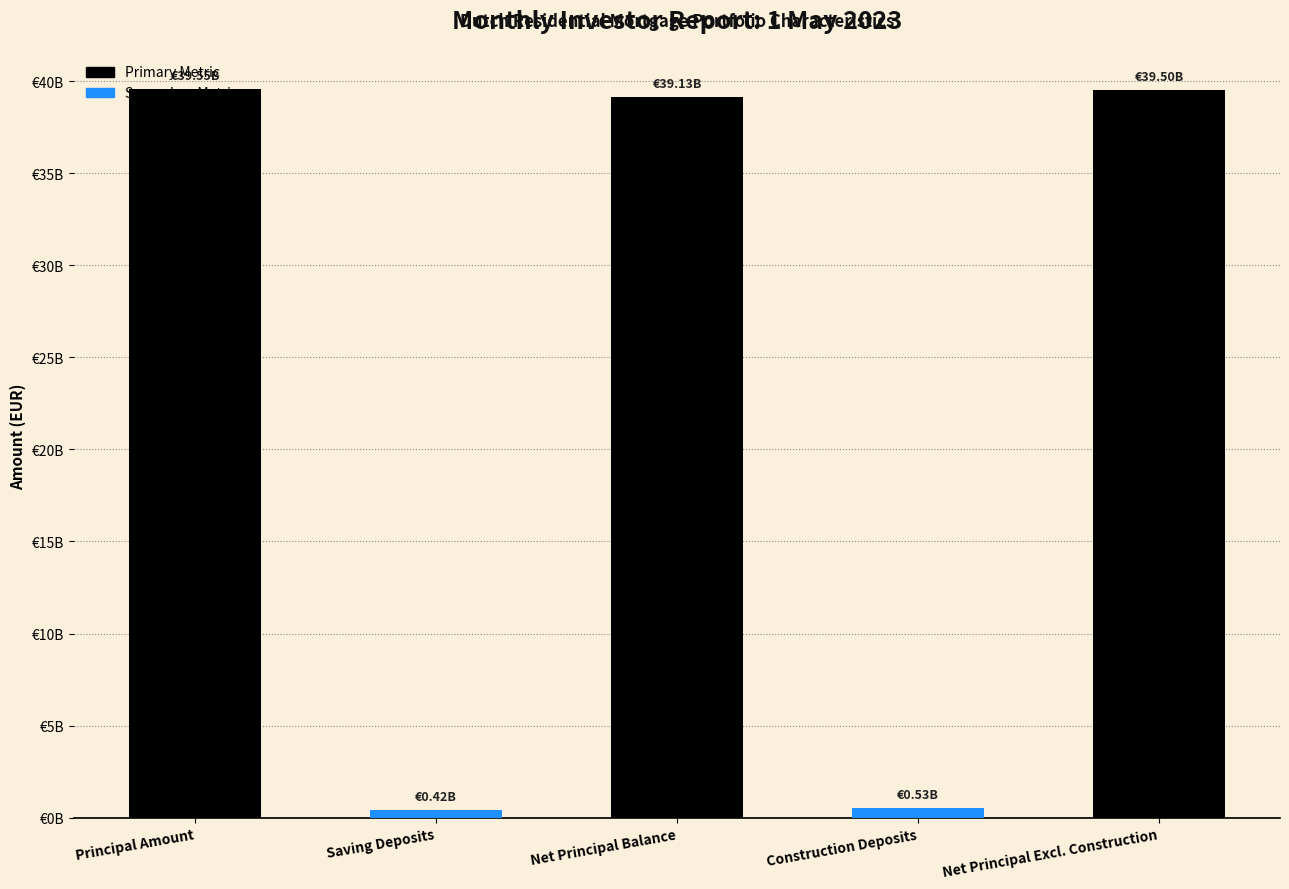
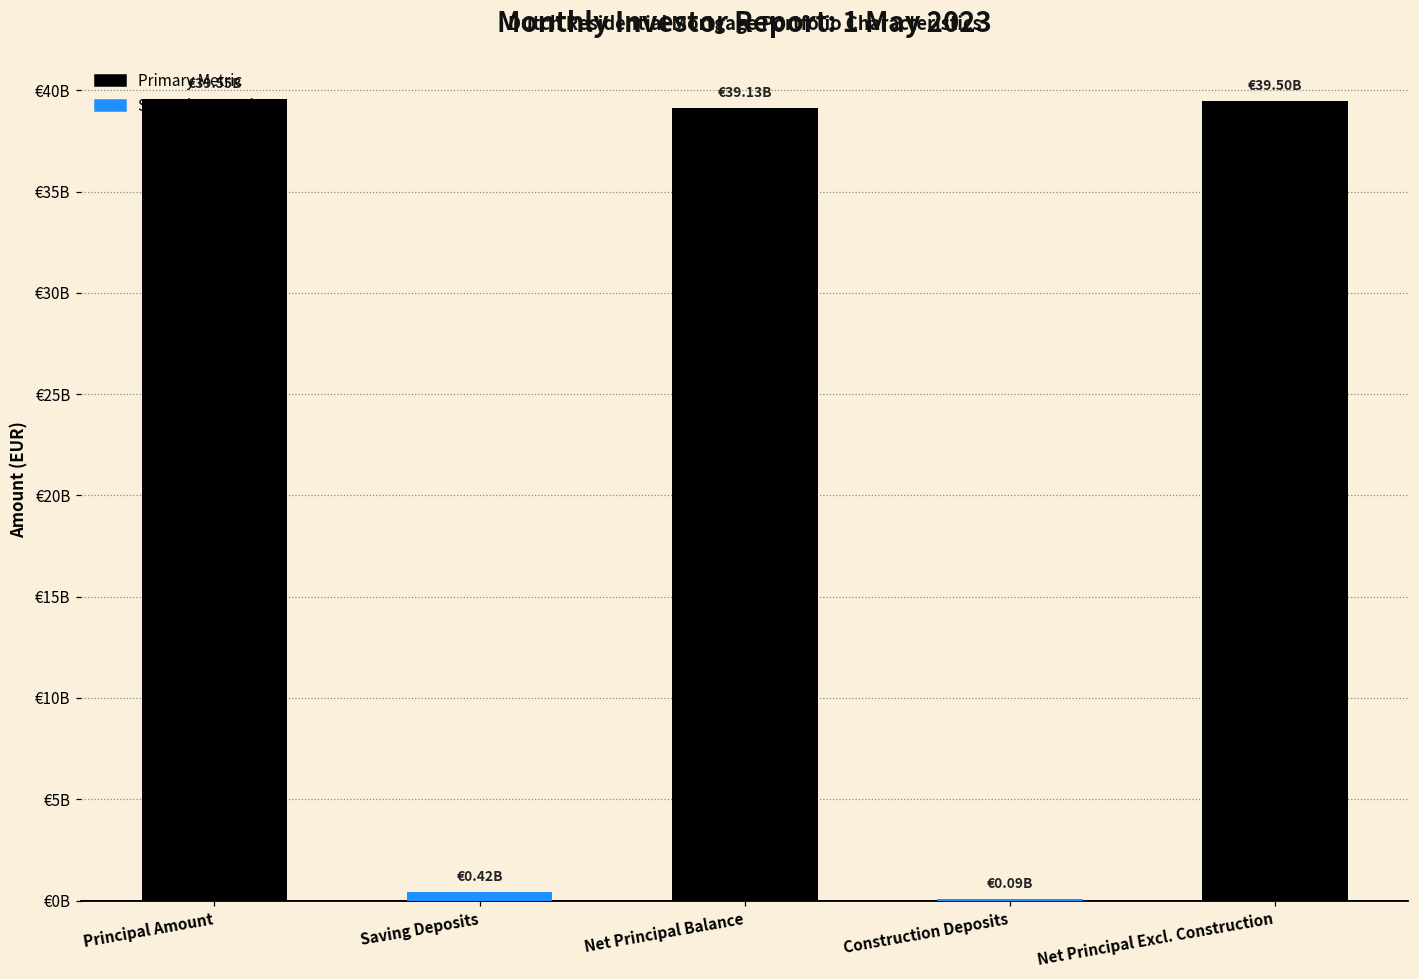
Construction Deposits: €0.53B -> €0.09B
